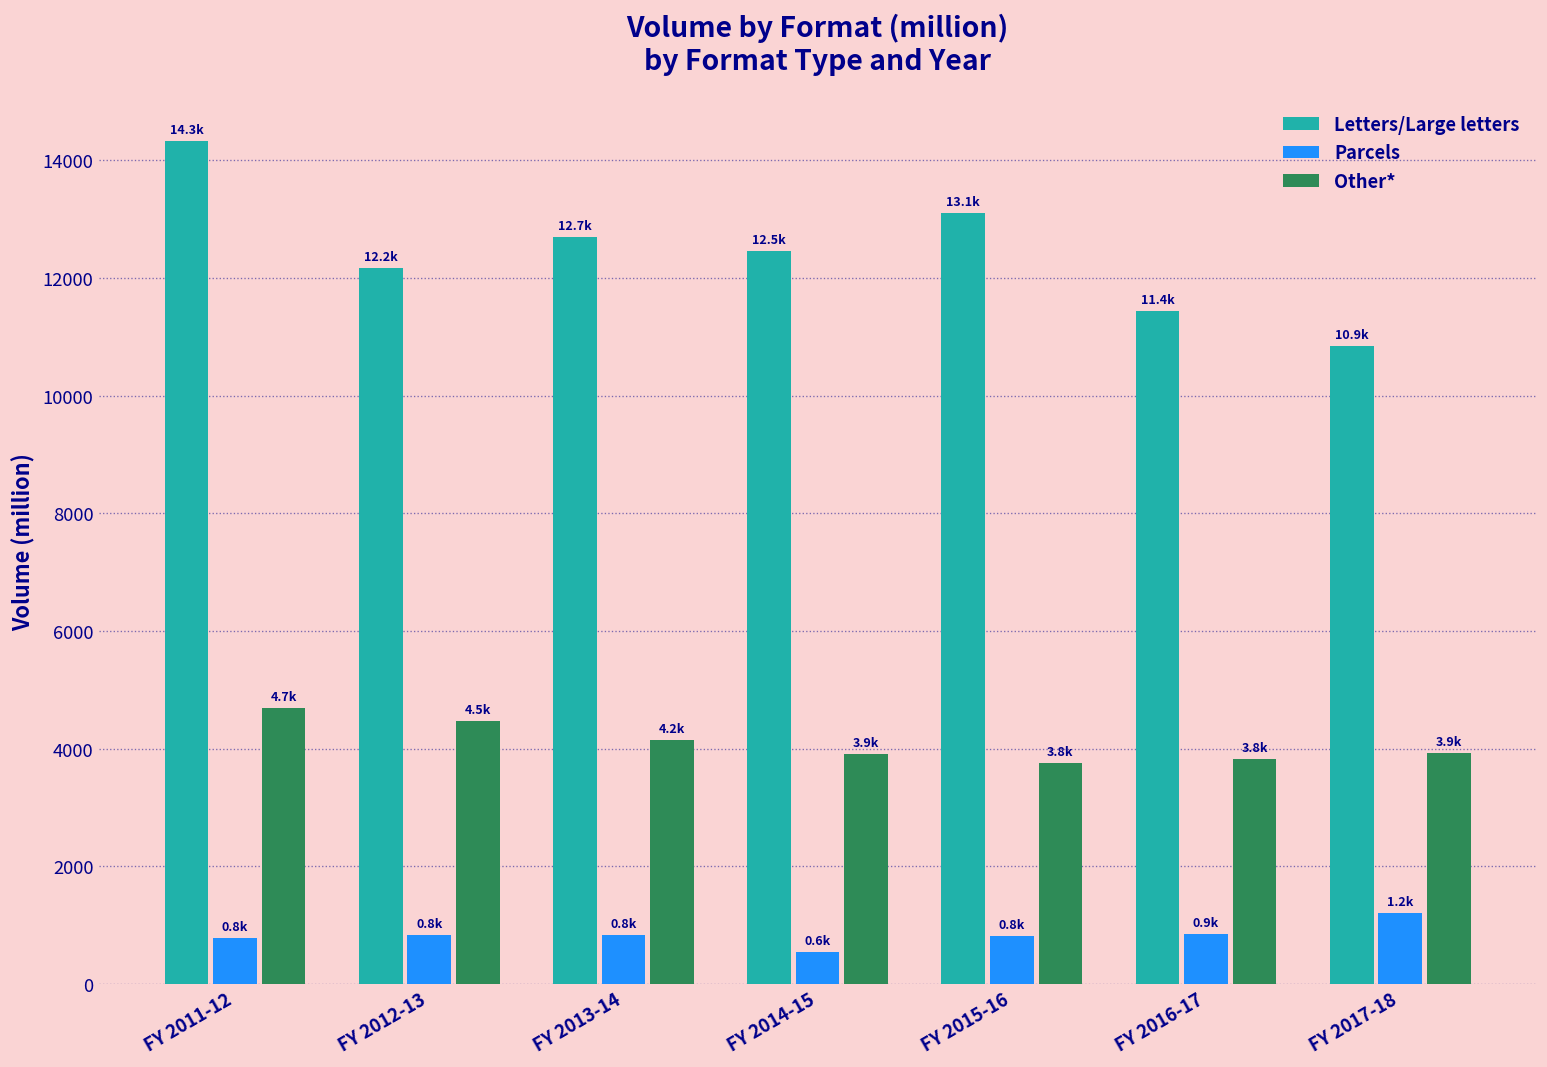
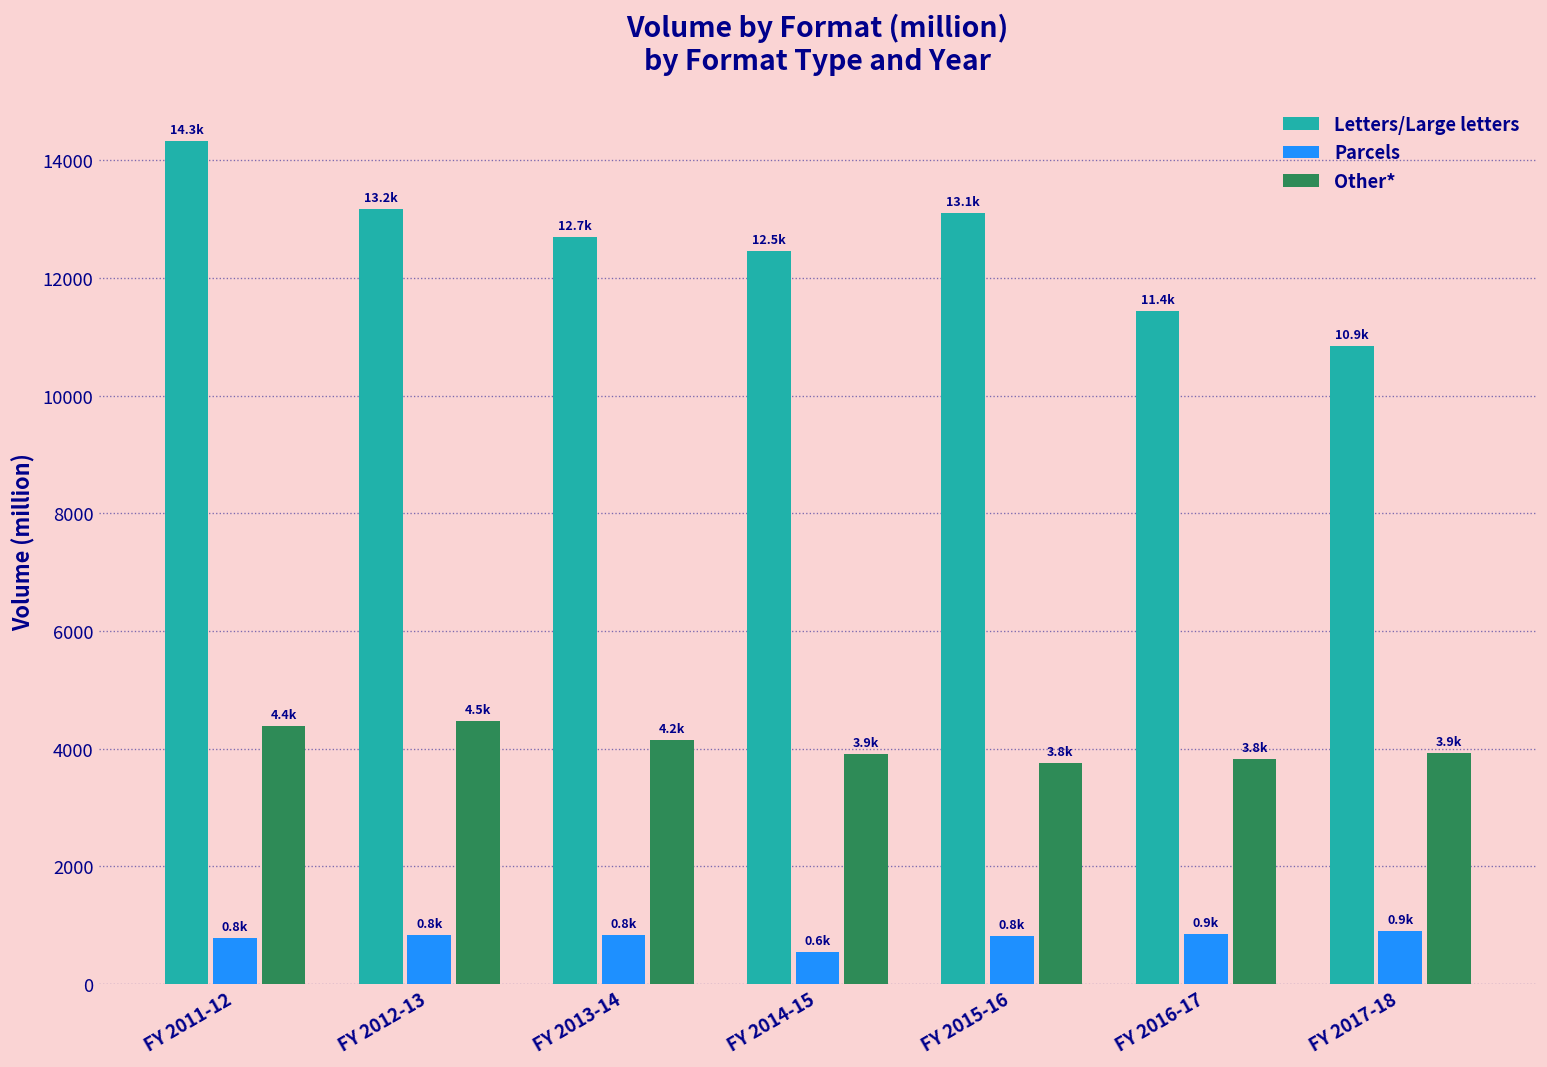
Other*, FY 2011-12: 4.7k -> 4.4k
Letters/Large letters, FY 2012-13: 12.2k -> 13.2k
Parcels, FY 2017-18: 1.2k -> 0.9k
